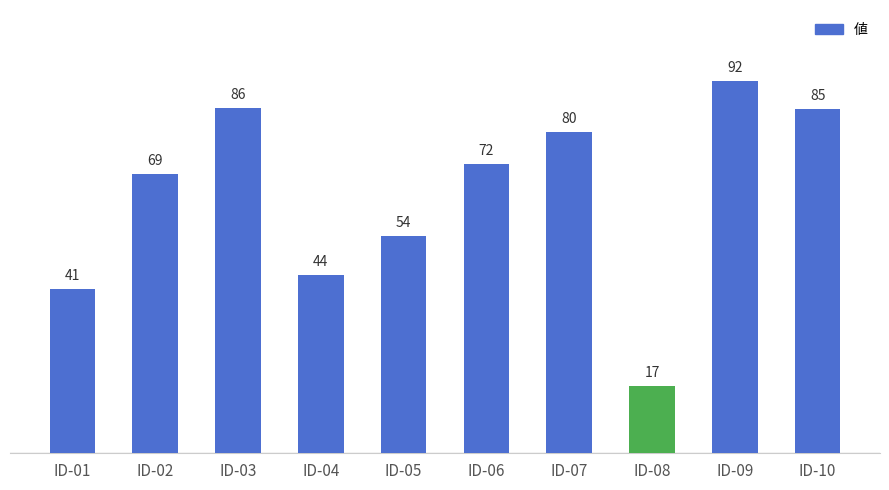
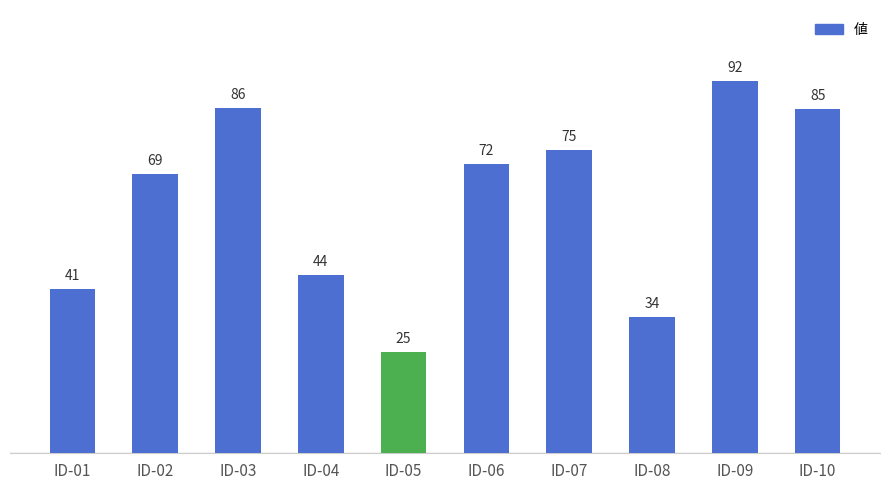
ID-05: 54 -> 25
ID-07: 80 -> 75
ID-08: 17 -> 34
